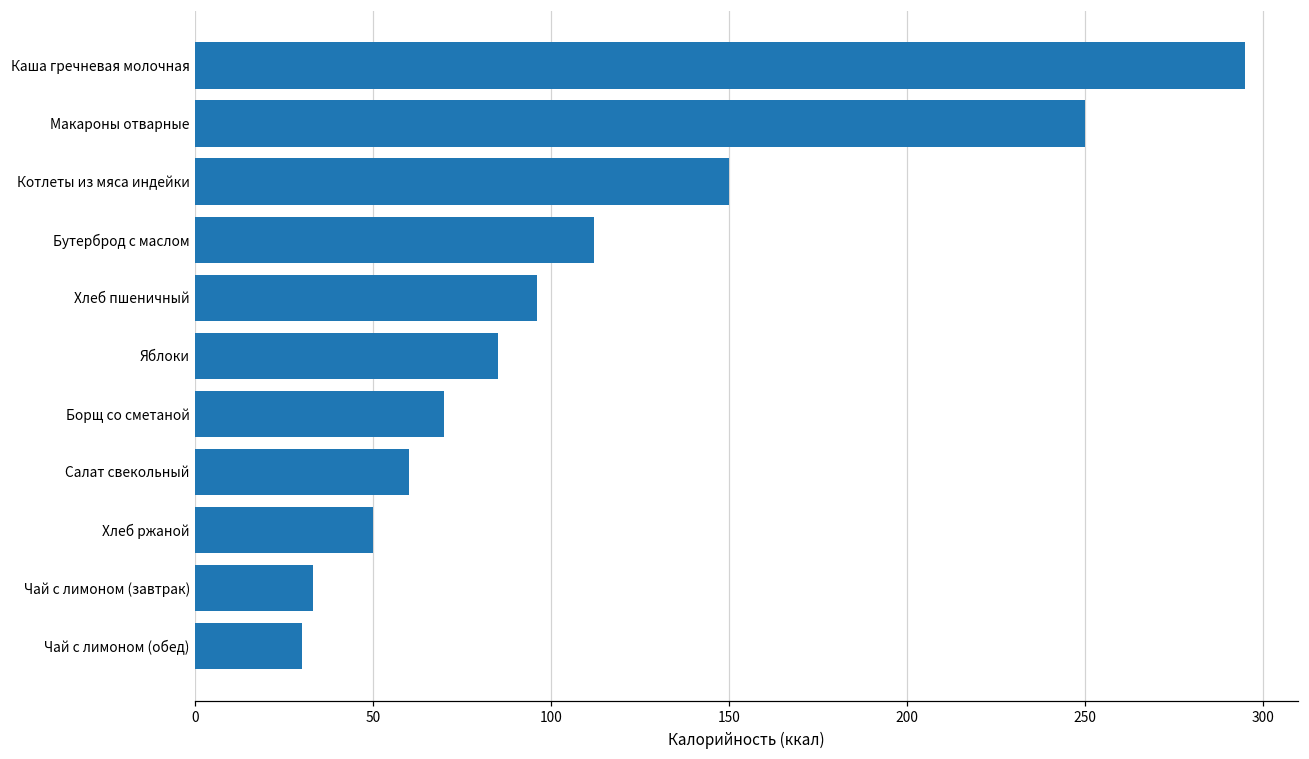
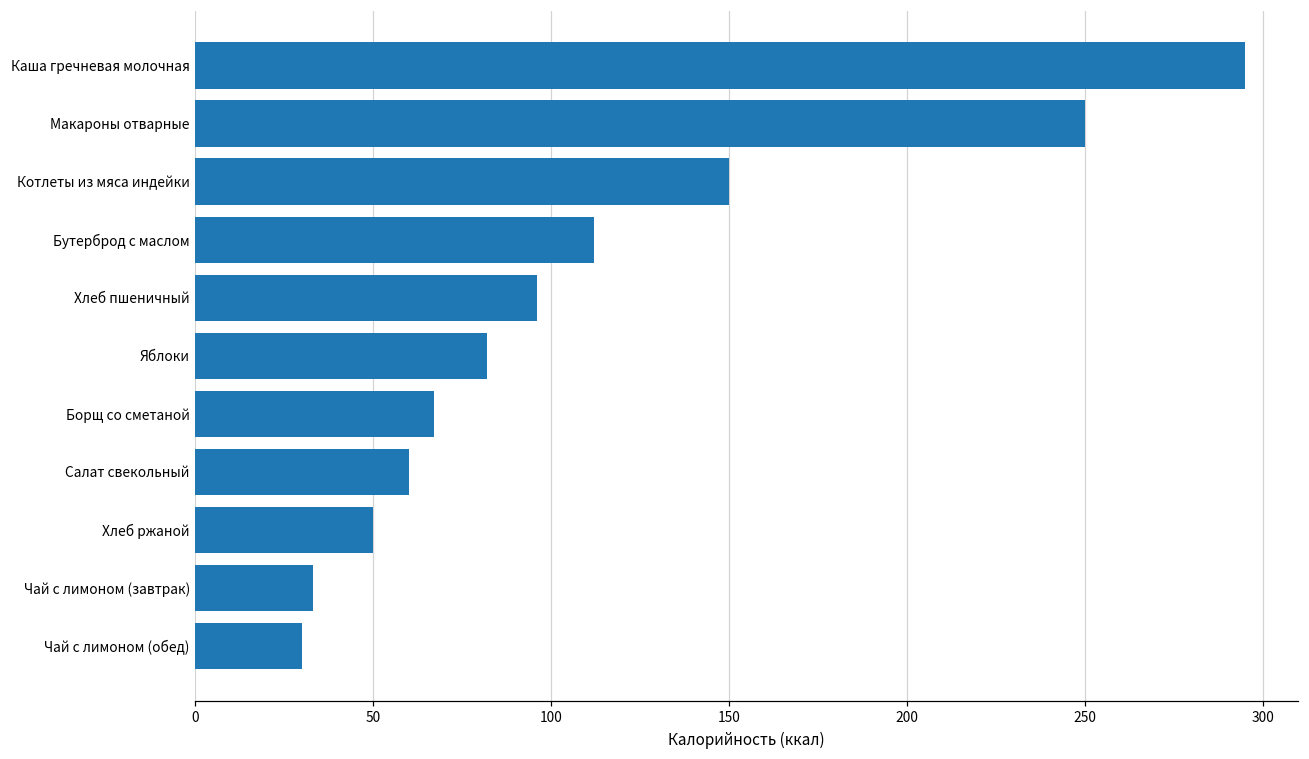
Яблоки: 85 -> 82
Борщ со сметаной: 70 -> 67
